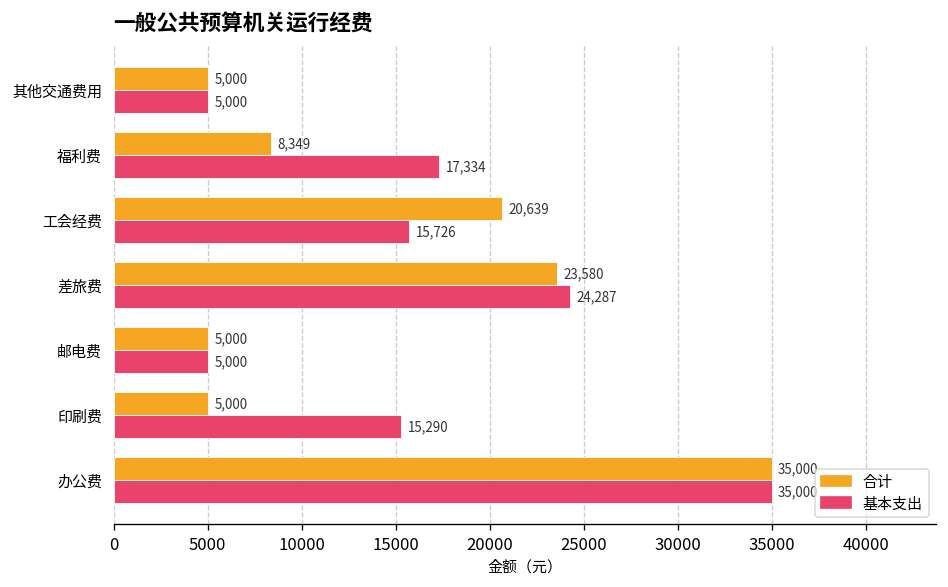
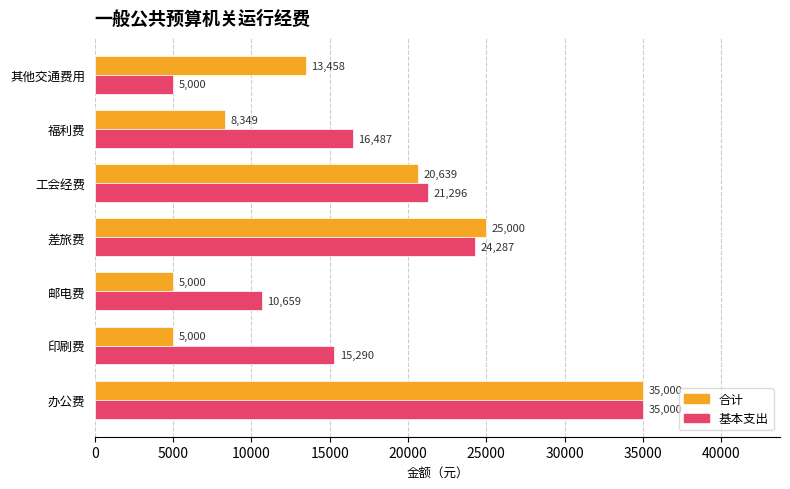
合计, 其他交通费用: 5,000 -> 13,458
基本支出, 福利费: 17,334 -> 16,487
基本支出, 工会经费: 15,726 -> 21,296
合计, 差旅费: 23,580 -> 25,000
基本支出, 邮电费: 5,000 -> 10,659
